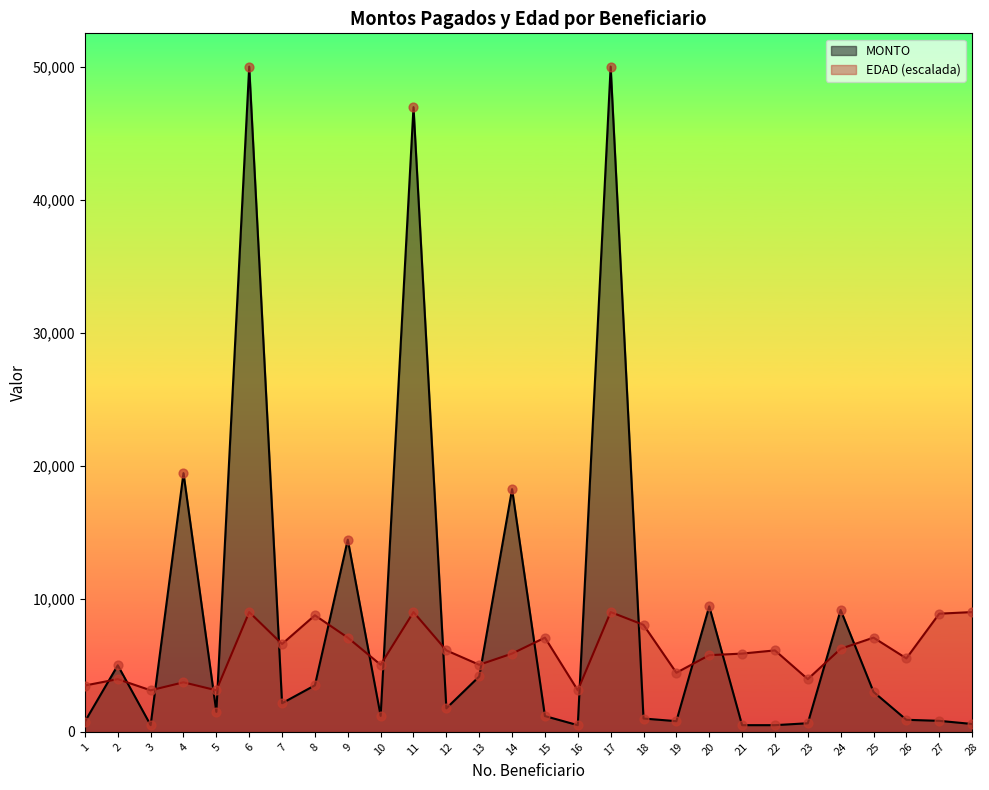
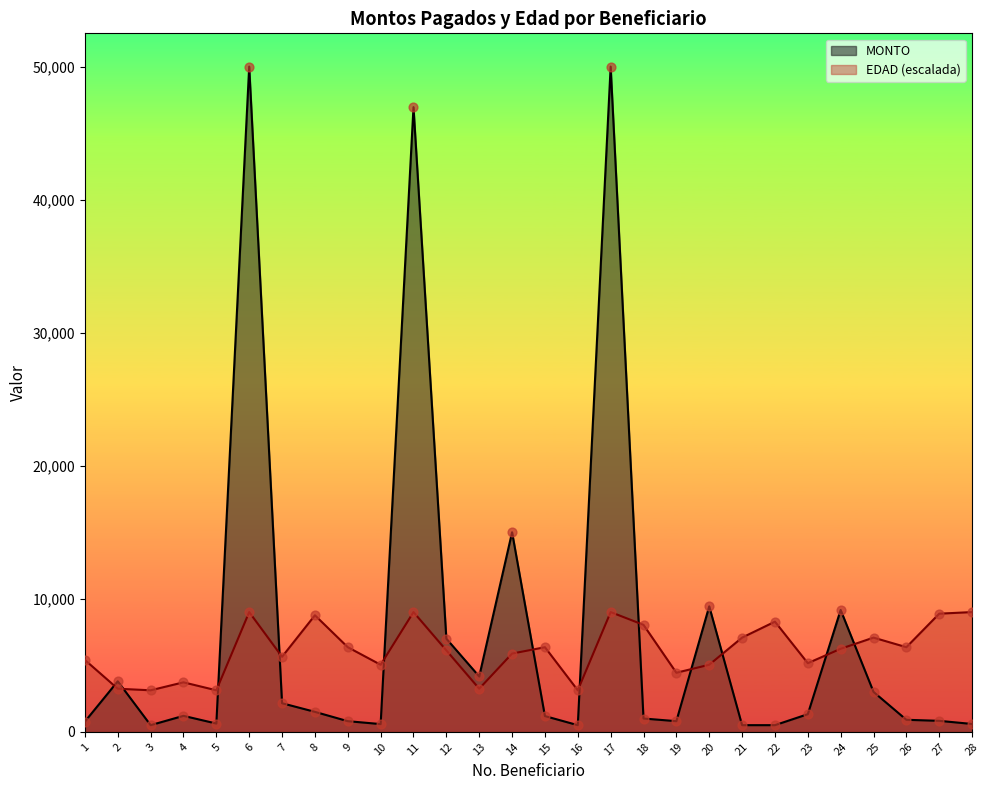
EDAD (escalada), 1: 3,500 -> 5,400
MONTO, 2: 5,000 -> 3,800
EDAD (escalada), 2: 4,000 -> 3,200
MONTO, 4: 19,400 -> 1,200
MONTO, 5: 1,500 -> 600
EDAD (escalada), 7: 6,600 -> 5,600
MONTO, 8: 3,500 -> 1,500
MONTO, 9: 14,400 -> 800
EDAD (escalada), 9: 7,100 -> 6,400
MONTO, 10: 1,200 -> 600
MONTO, 12: 1,800 -> 7,000
EDAD (escalada), 13: 5,000 -> 3,200
MONTO, 14: 18,200 -> 15,000
EDAD (escalada), 15: 7,100 -> 6,400
EDAD (escalada), 20: 5,800 -> 5,000
EDAD (escalada), 21: 5,900 -> 7,100
EDAD (escalada), 22: 6,100 -> 8,300
MONTO, 23: 600 -> 1,300
EDAD (escalada), 23: 4,000 -> 5,200
EDAD (escalada), 26: 5,500 -> 6,400
